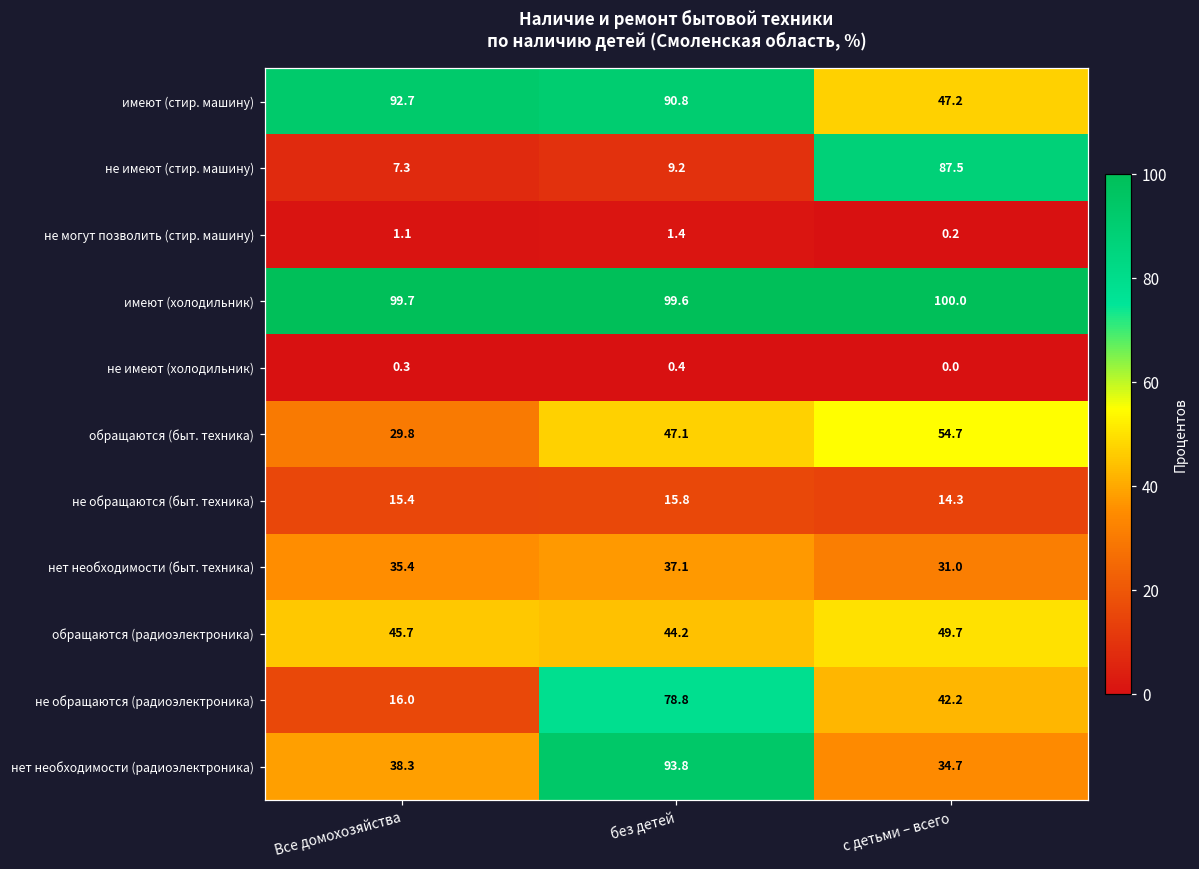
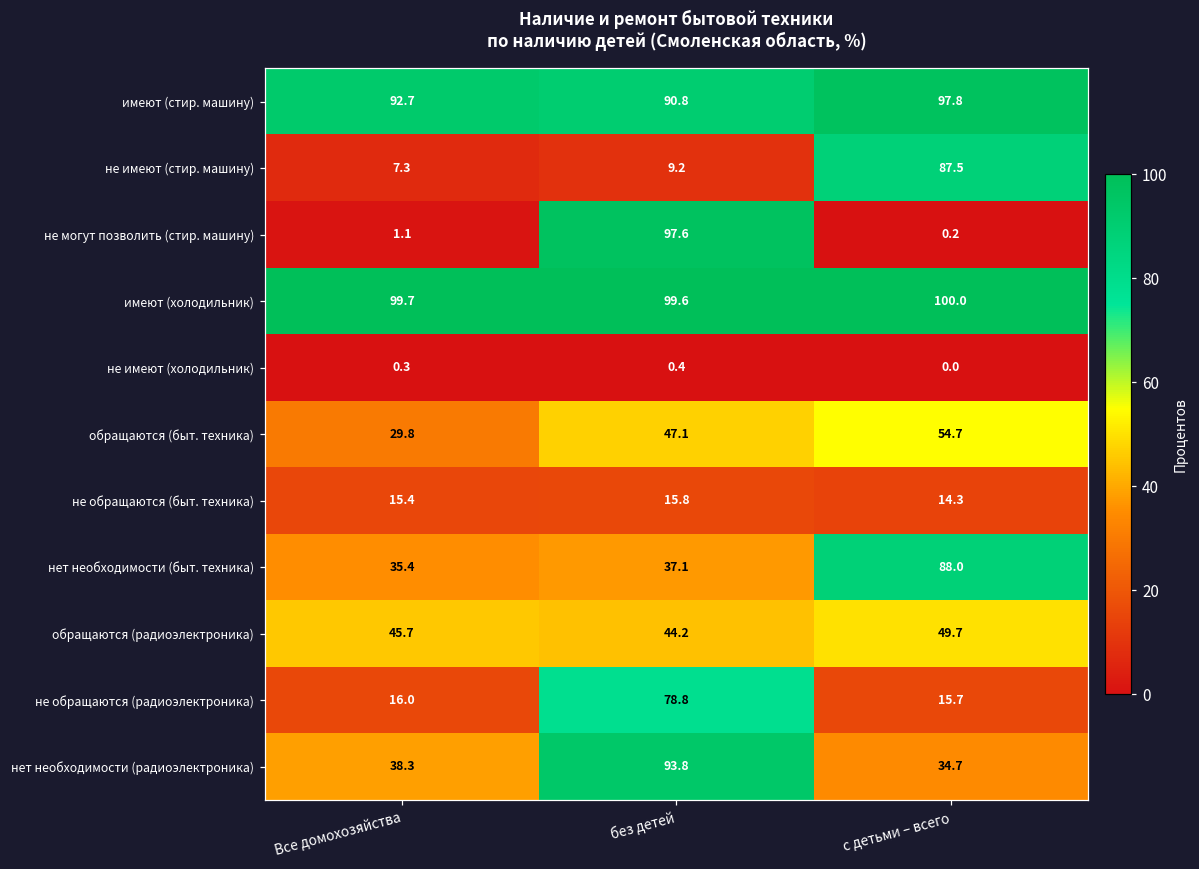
имеют (стир. машину), с детьми – всего: 47.2 -> 97.8
не могут позволить (стир. машину), без детей: 1.4 -> 97.6
нет необходимости (быт. техника), с детьми – всего: 31.0 -> 88.0
не обращаются (радиоэлектроника), с детьми – всего: 42.2 -> 15.7
